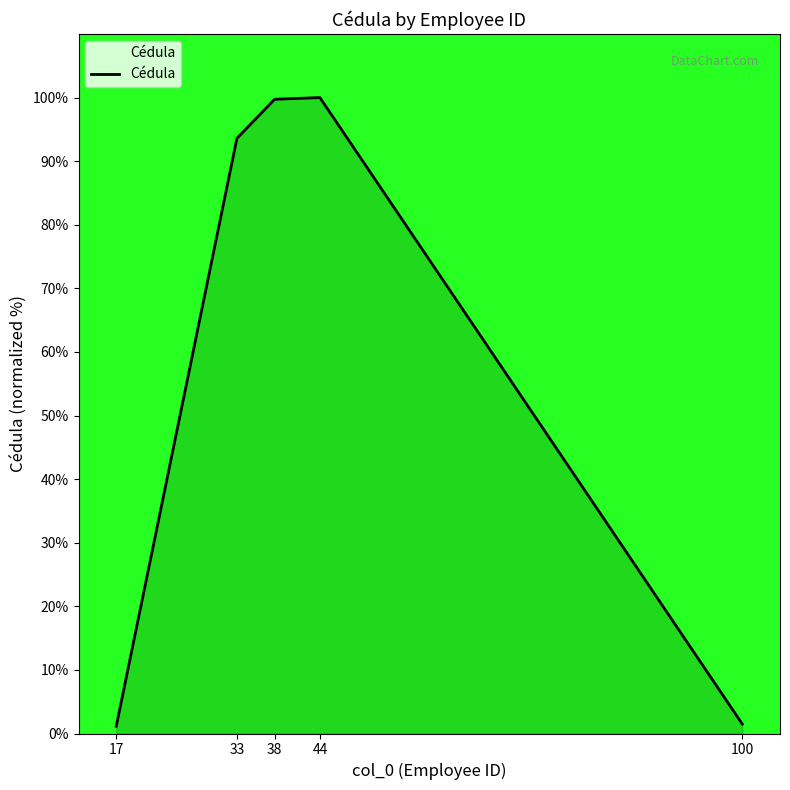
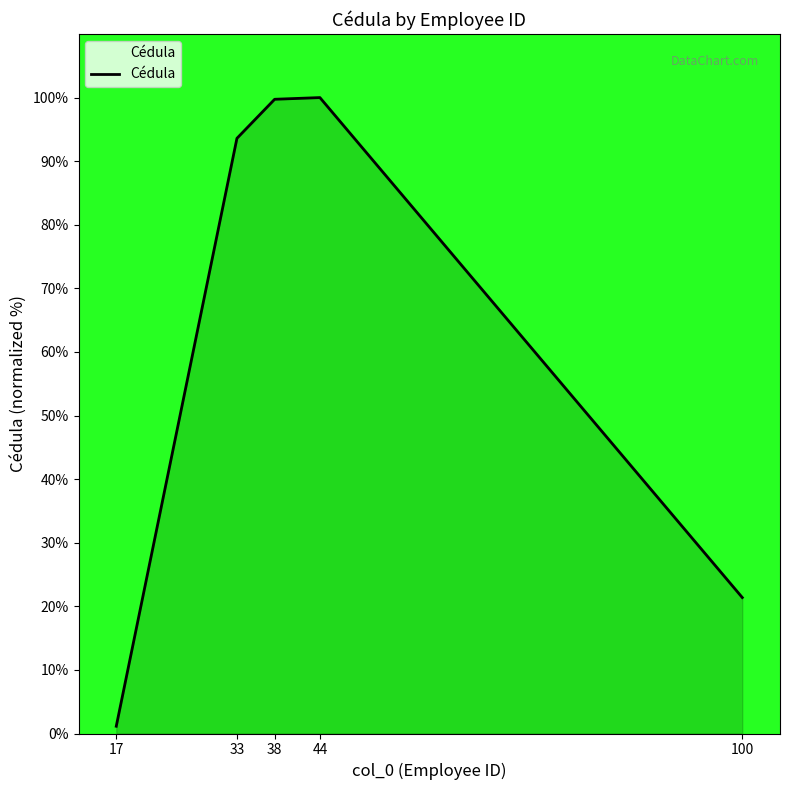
100: 1% -> 21%
